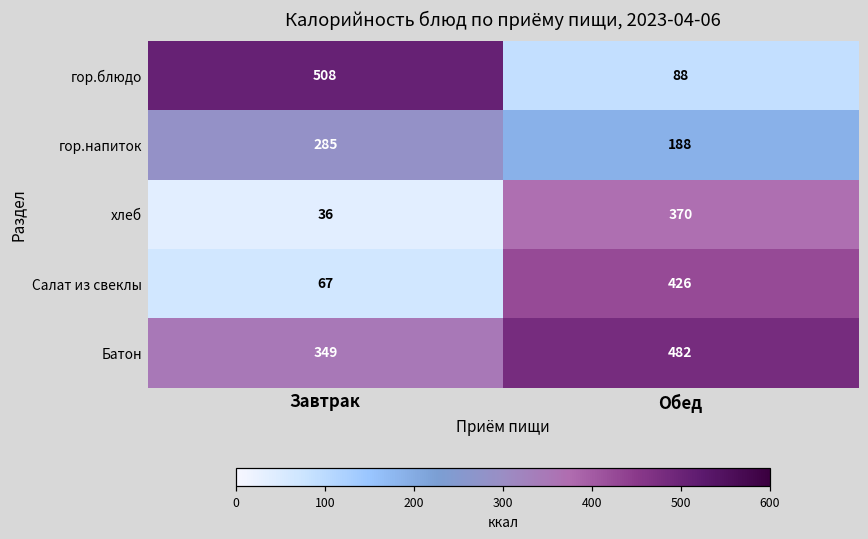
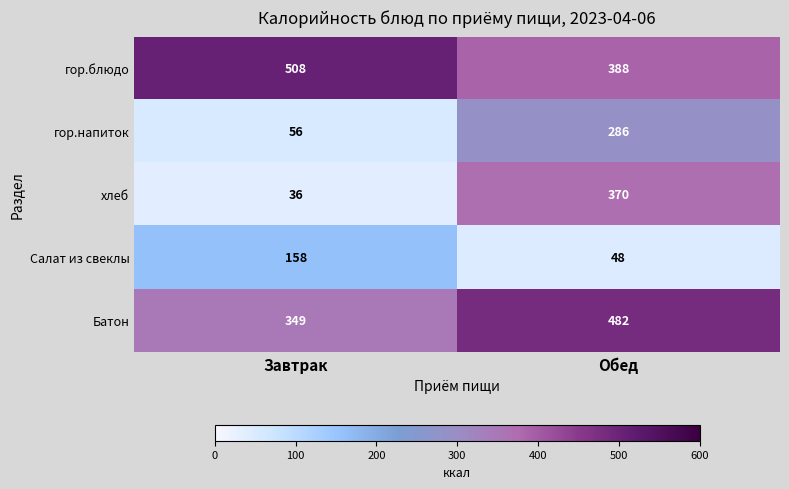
гор.блюдо, Обед: 88 -> 388
гор.напиток, Завтрак: 285 -> 56
гор.напиток, Обед: 188 -> 286
Салат из свеклы, Завтрак: 67 -> 158
Салат из свеклы, Обед: 426 -> 48
